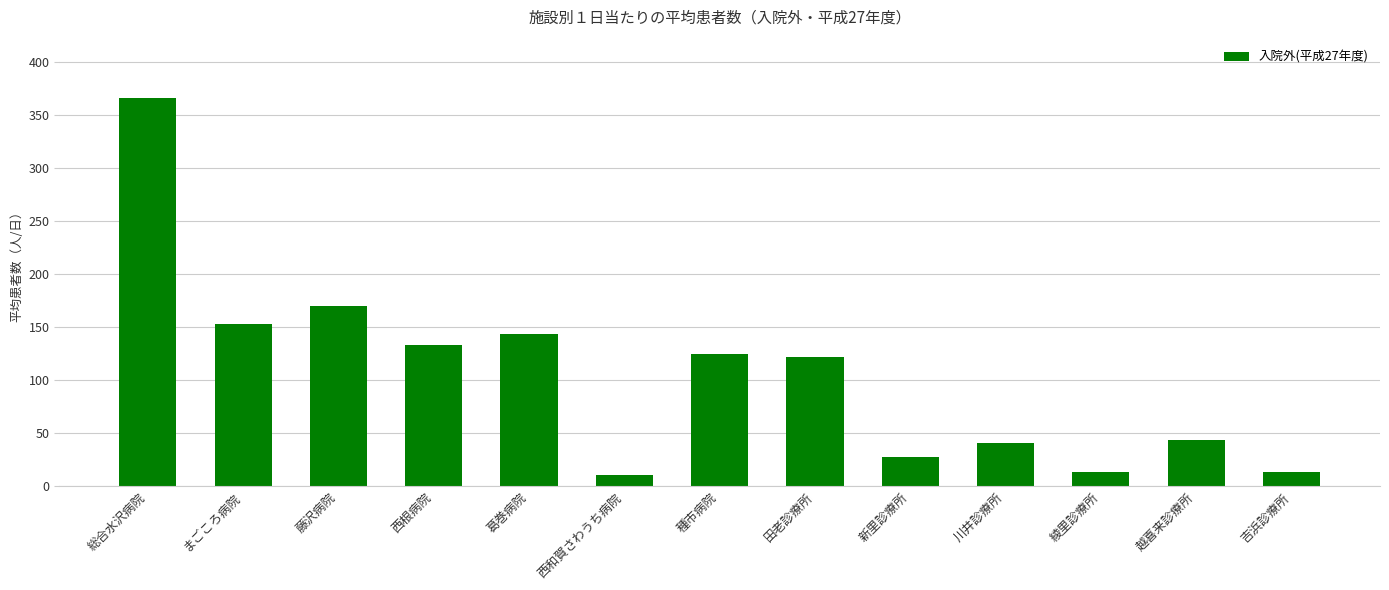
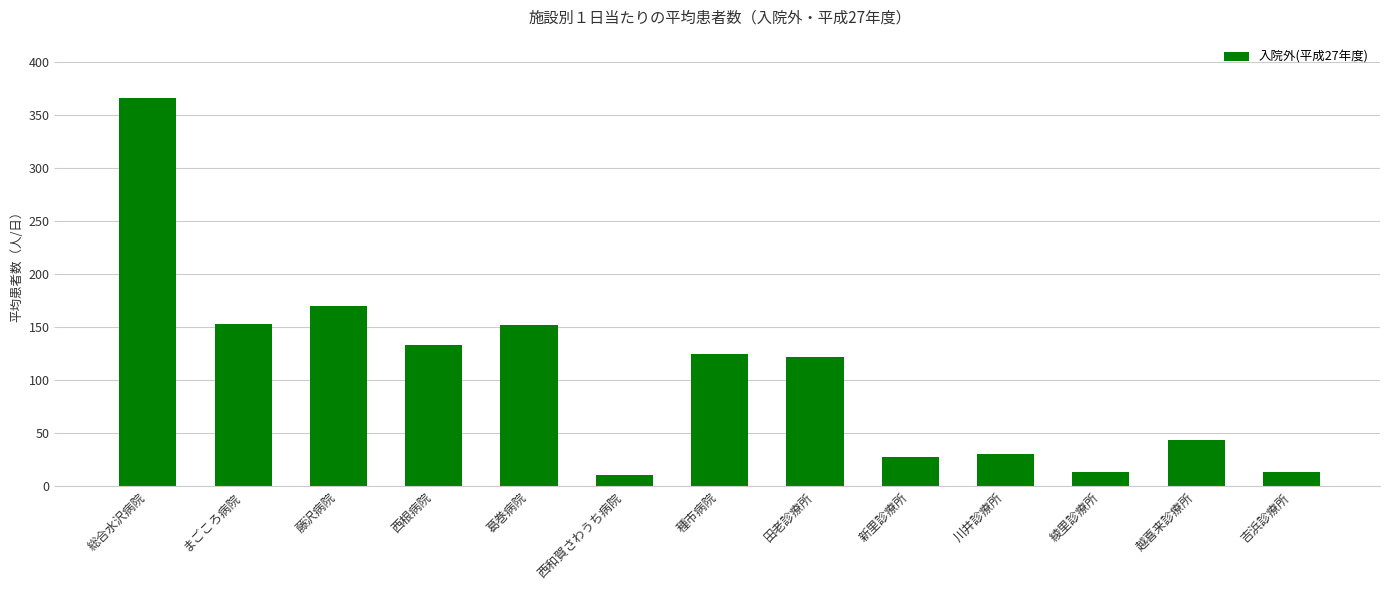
葛巻病院: 144 -> 152
川井診療所: 41 -> 31
